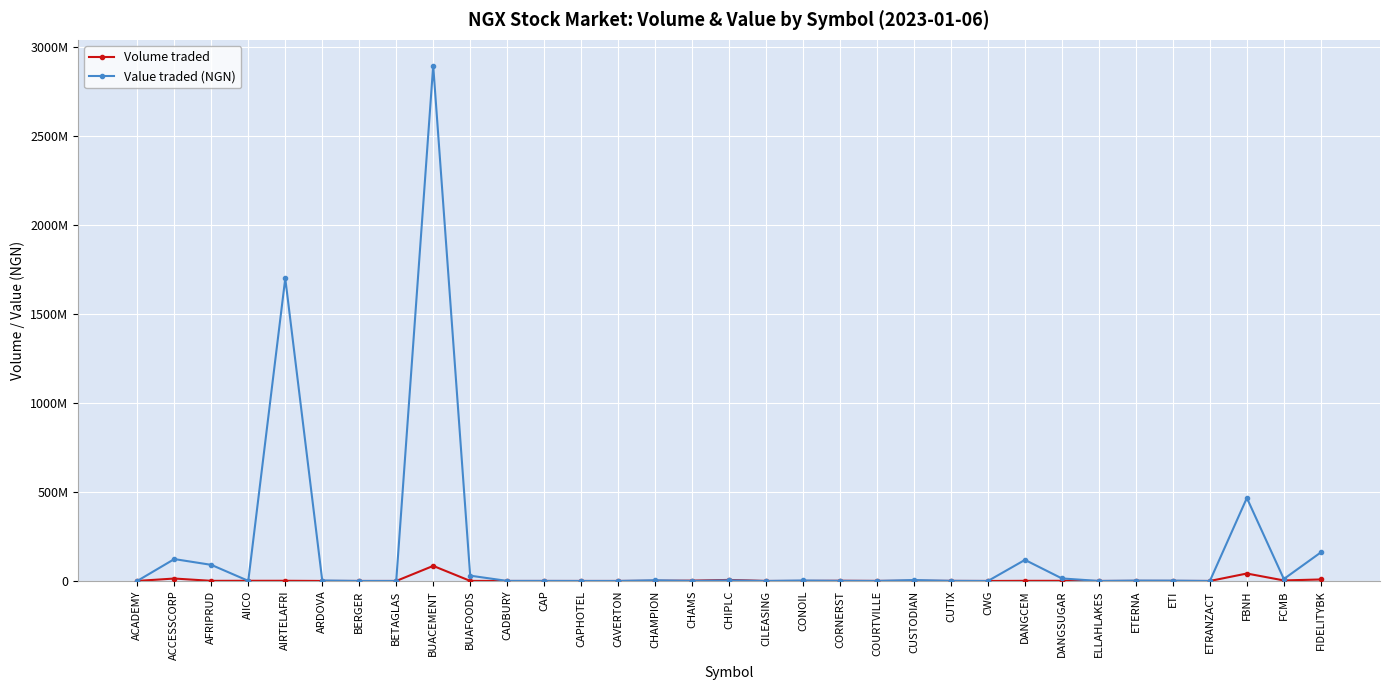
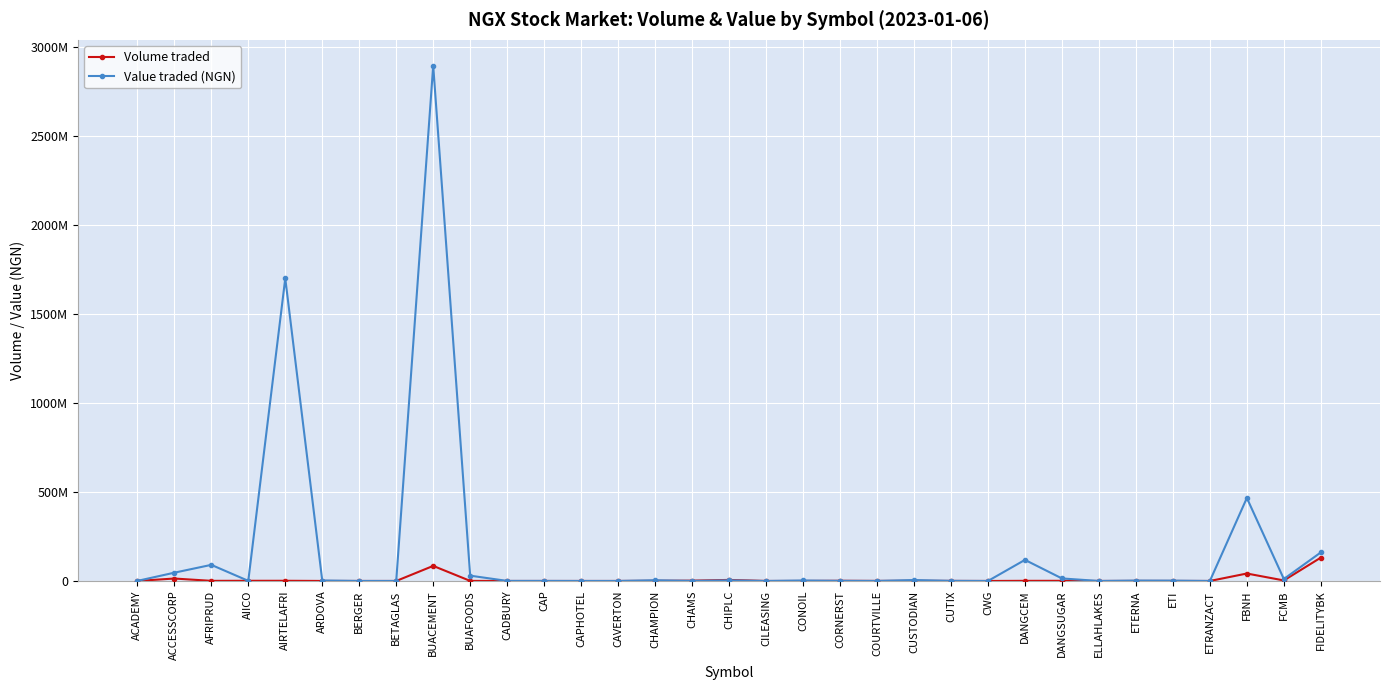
Value traded (NGN), ACCESSCORP: 120000000 -> 50000000
Volume traded, FIDELITYBK: 10000000 -> 130000000
